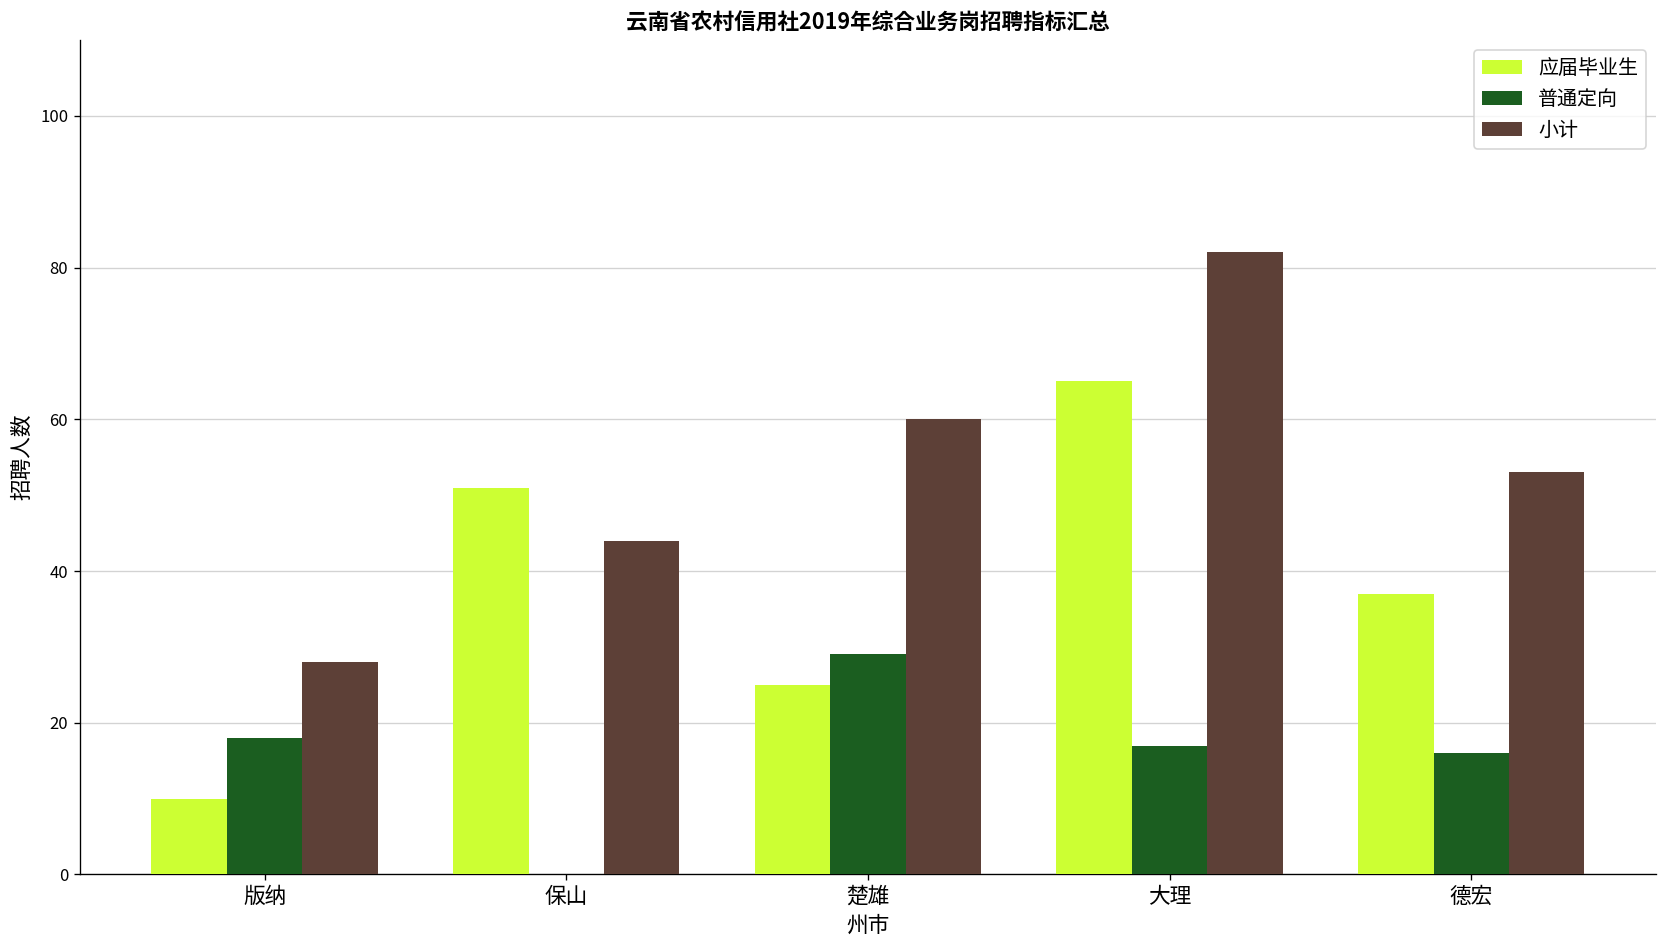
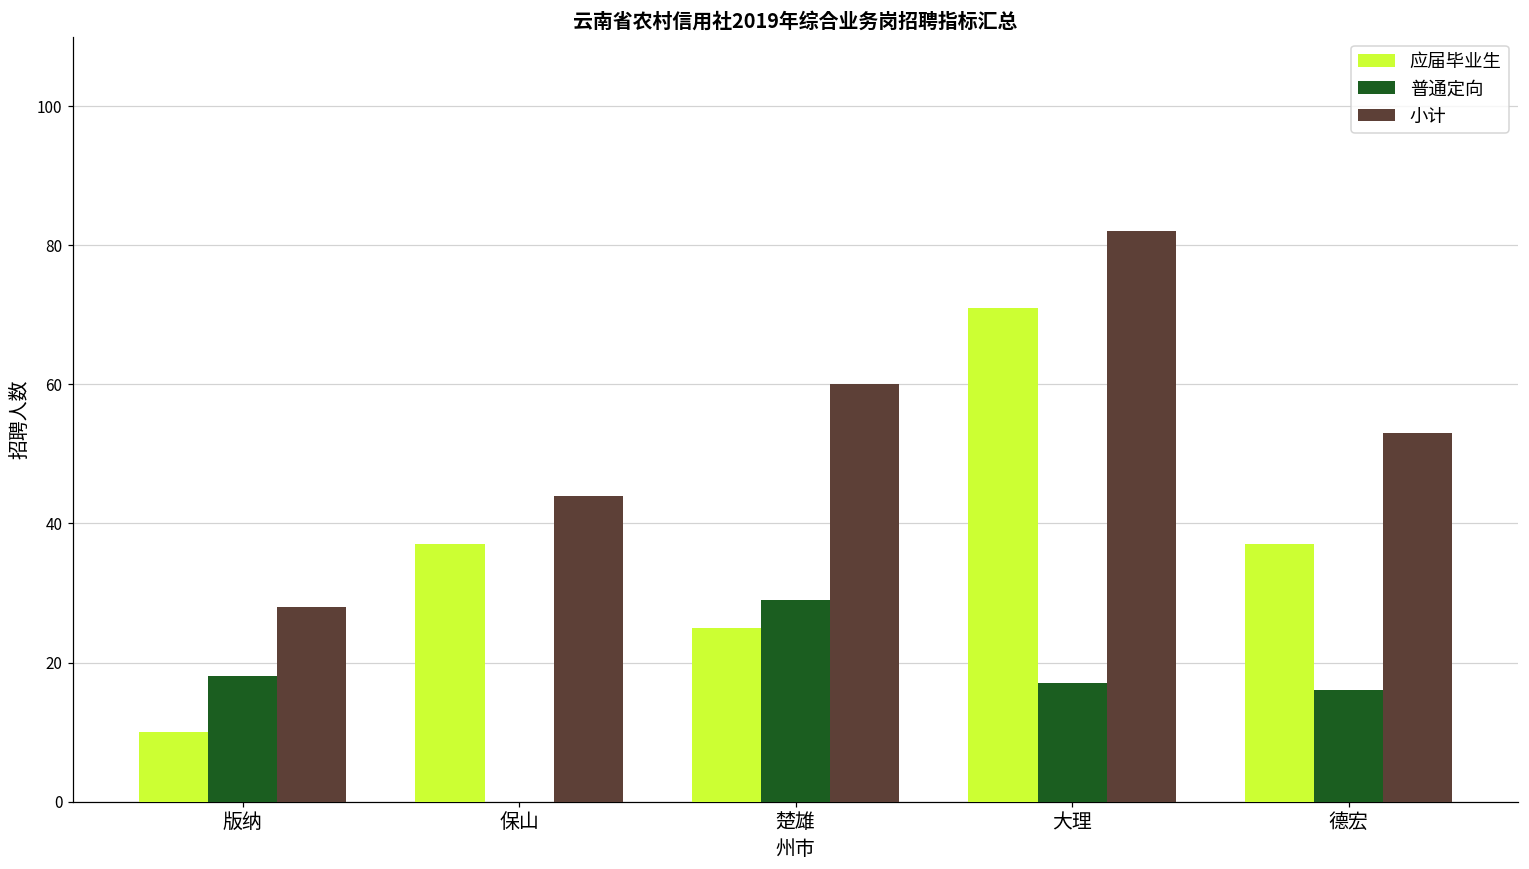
应届毕业生, 保山: 51 -> 37
应届毕业生, 大理: 65 -> 71
